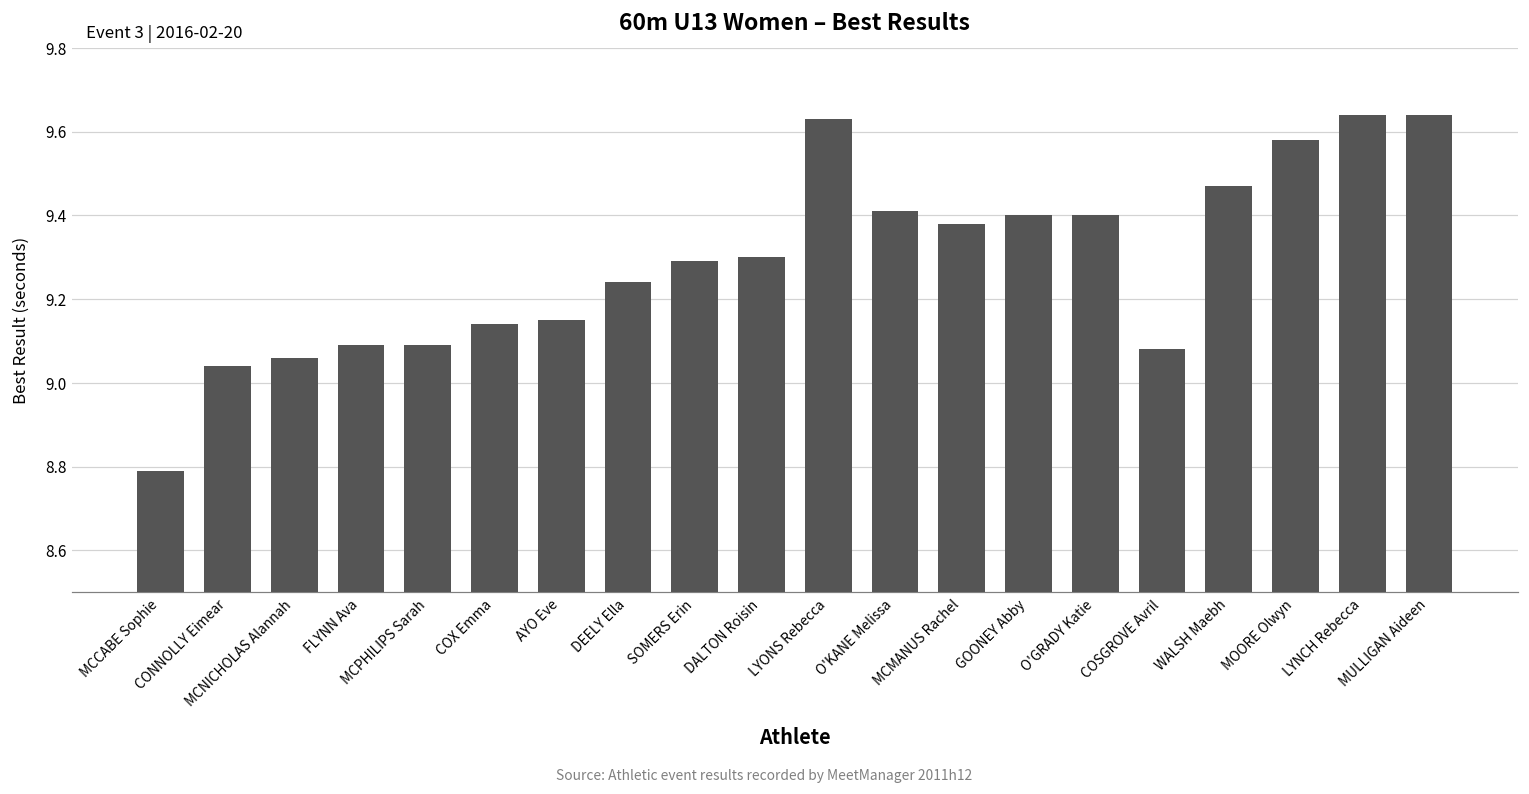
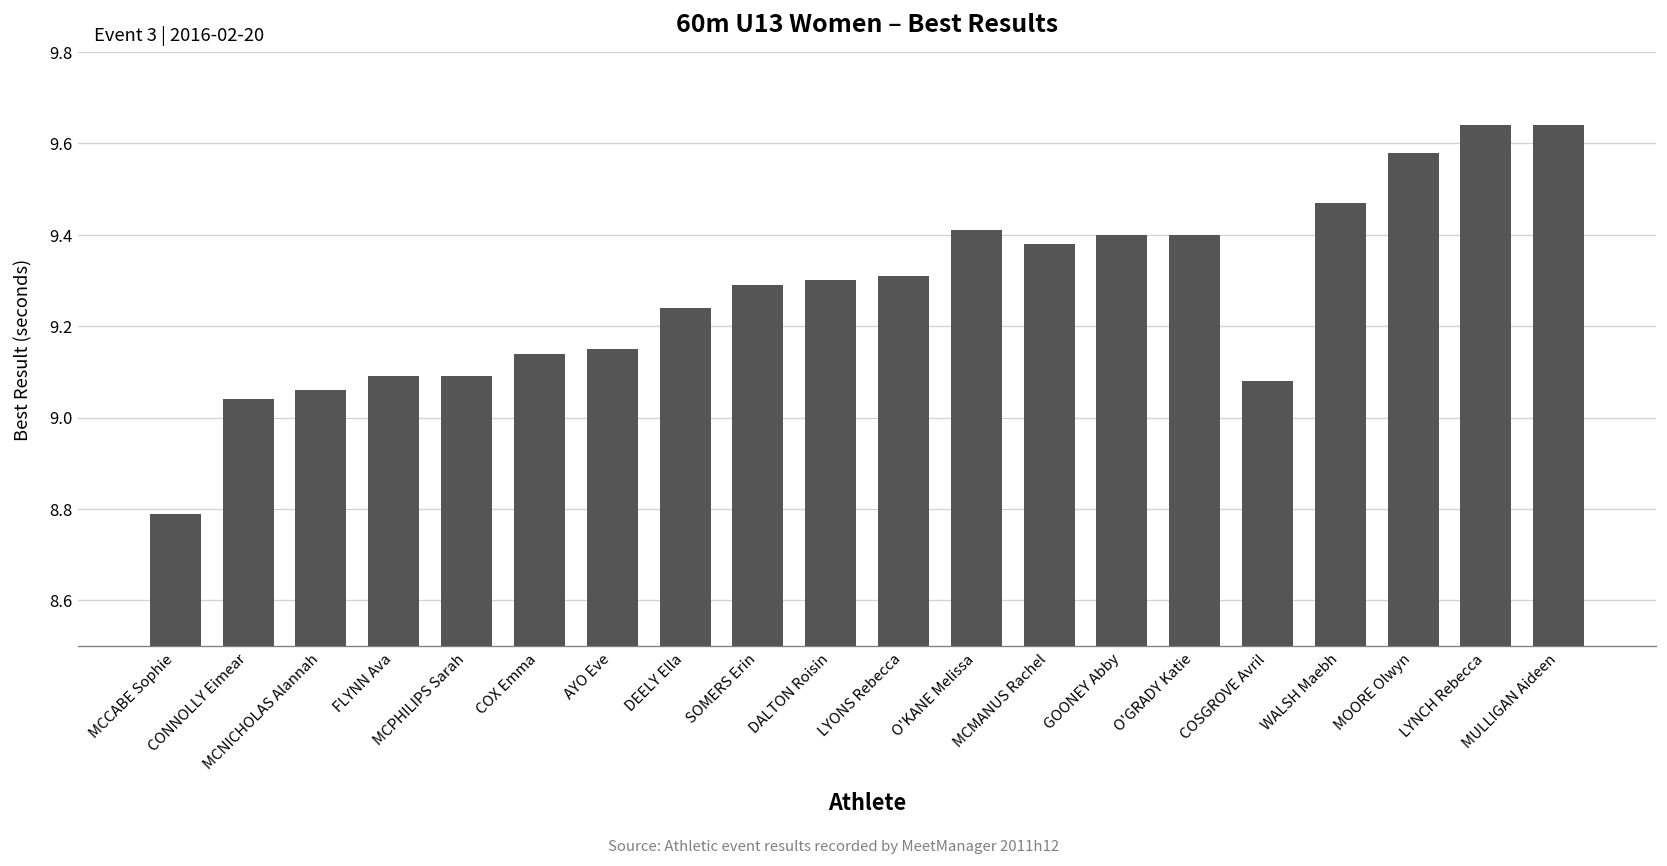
LYONS Rebecca: 9.63 -> 9.31
